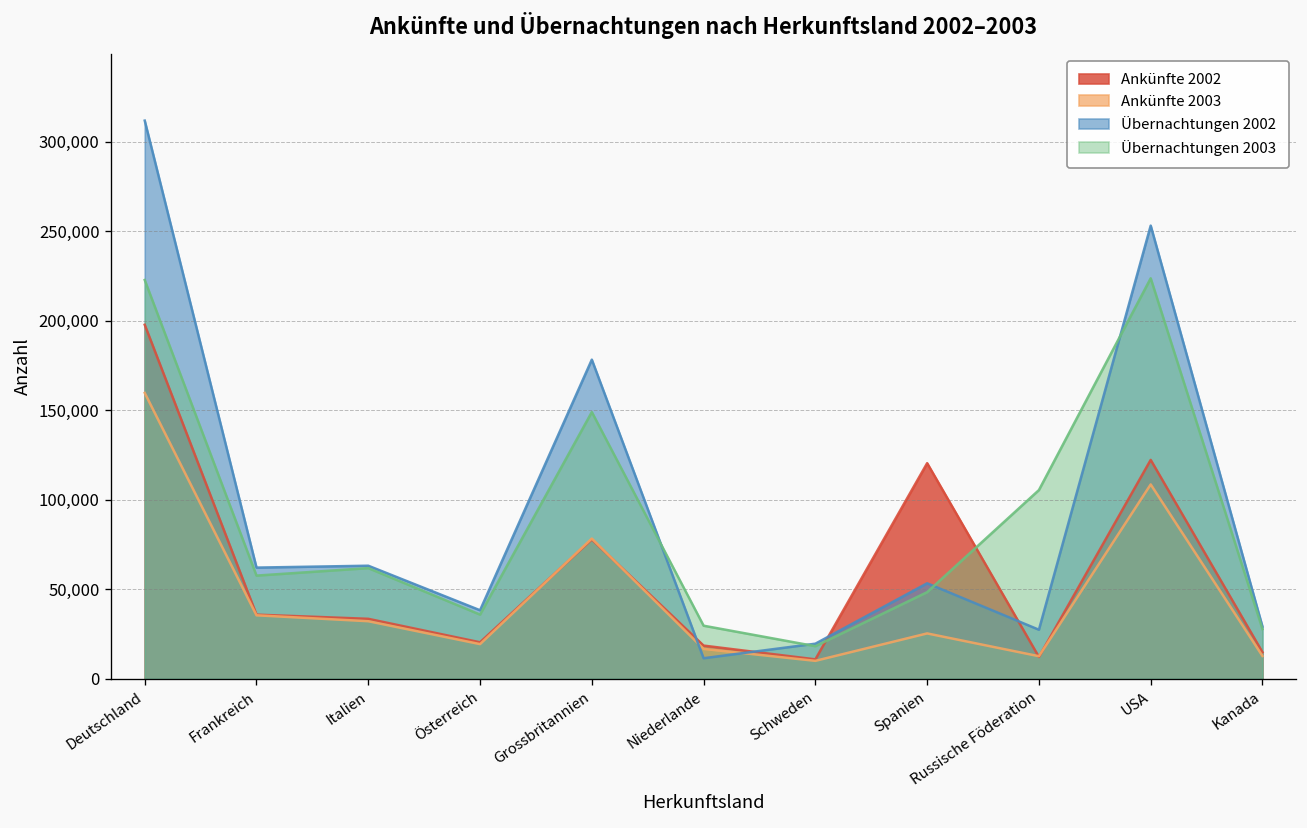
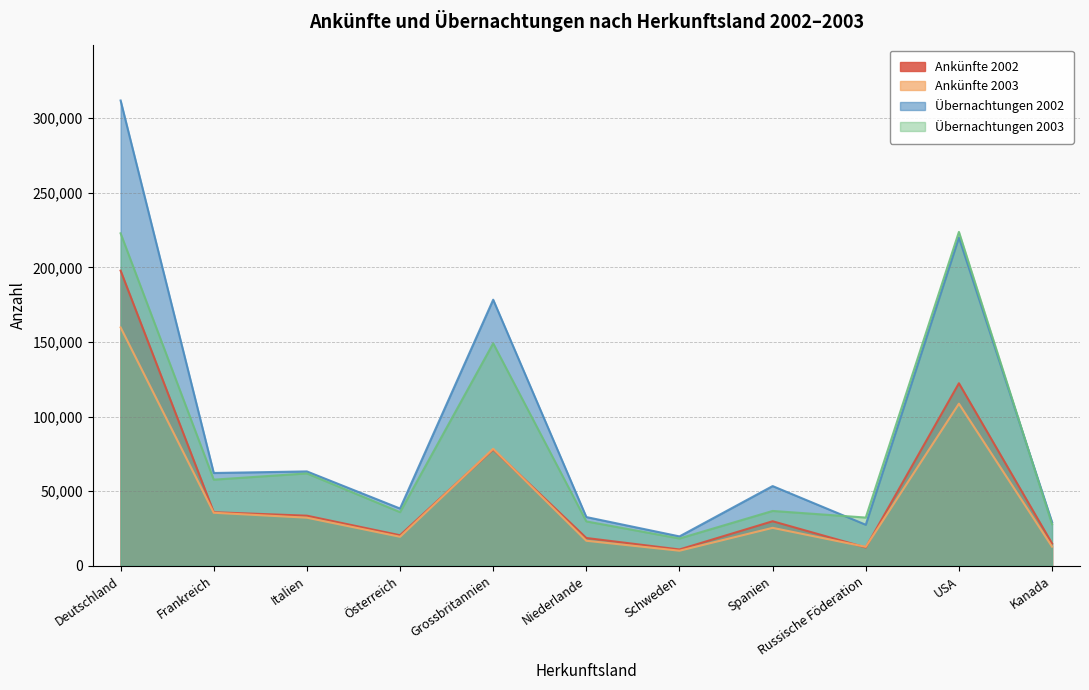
Übernachtungen 2002, Niederlande: 12,000 -> 33,000
Ankünfte 2002, Spanien: 121,000 -> 30,000
Übernachtungen 2003, Spanien: 48,000 -> 37,000
Übernachtungen 2003, Russische Föderation: 106,000 -> 32,000
Übernachtungen 2002, USA: 253,000 -> 220,000
